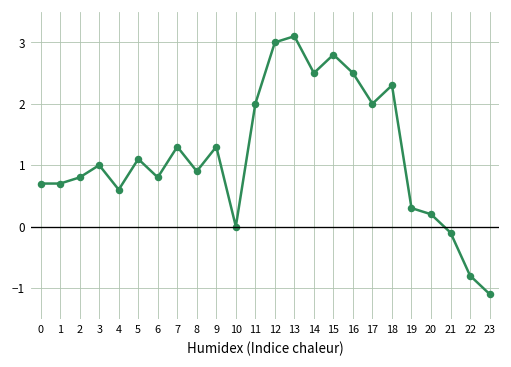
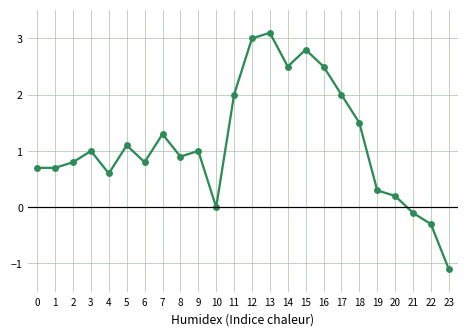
9: 1.3 -> 1.0
18: 2.3 -> 1.5
22: -0.8 -> -0.3
